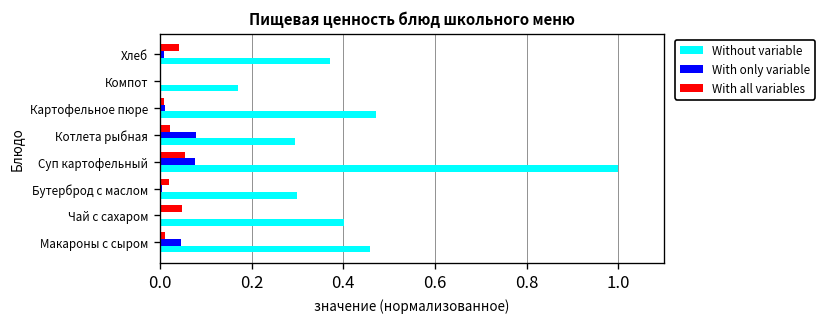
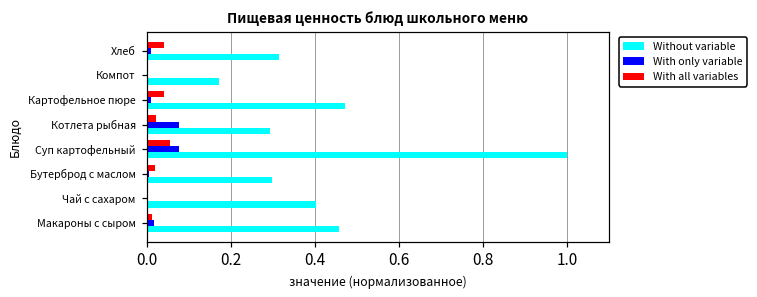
Without variable, Хлеб: 0.37 -> 0.32
With all variables, Картофельное пюре: 0.01 -> 0.04
With all variables, Чай с сахаром: 0.05 -> 0.00
With only variable, Макароны с сыром: 0.05 -> 0.02
